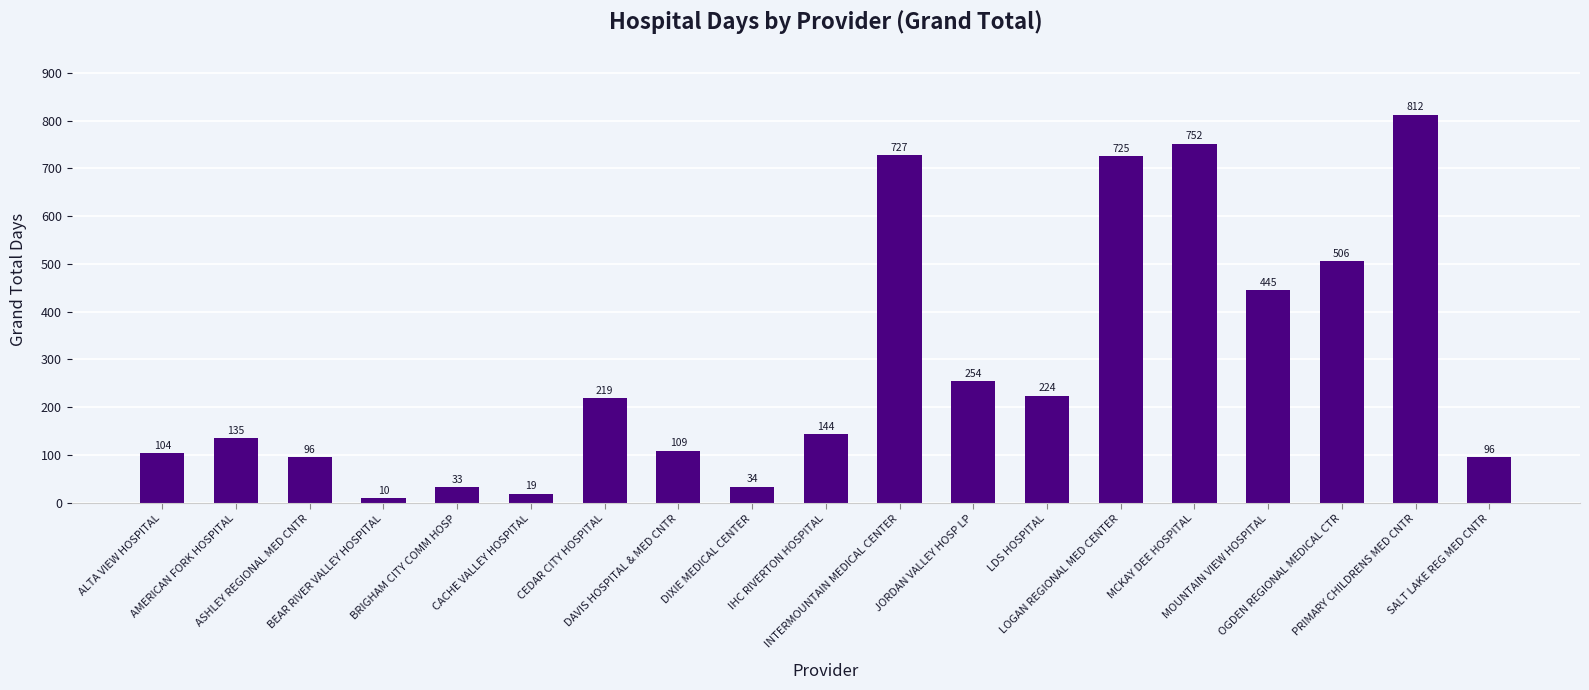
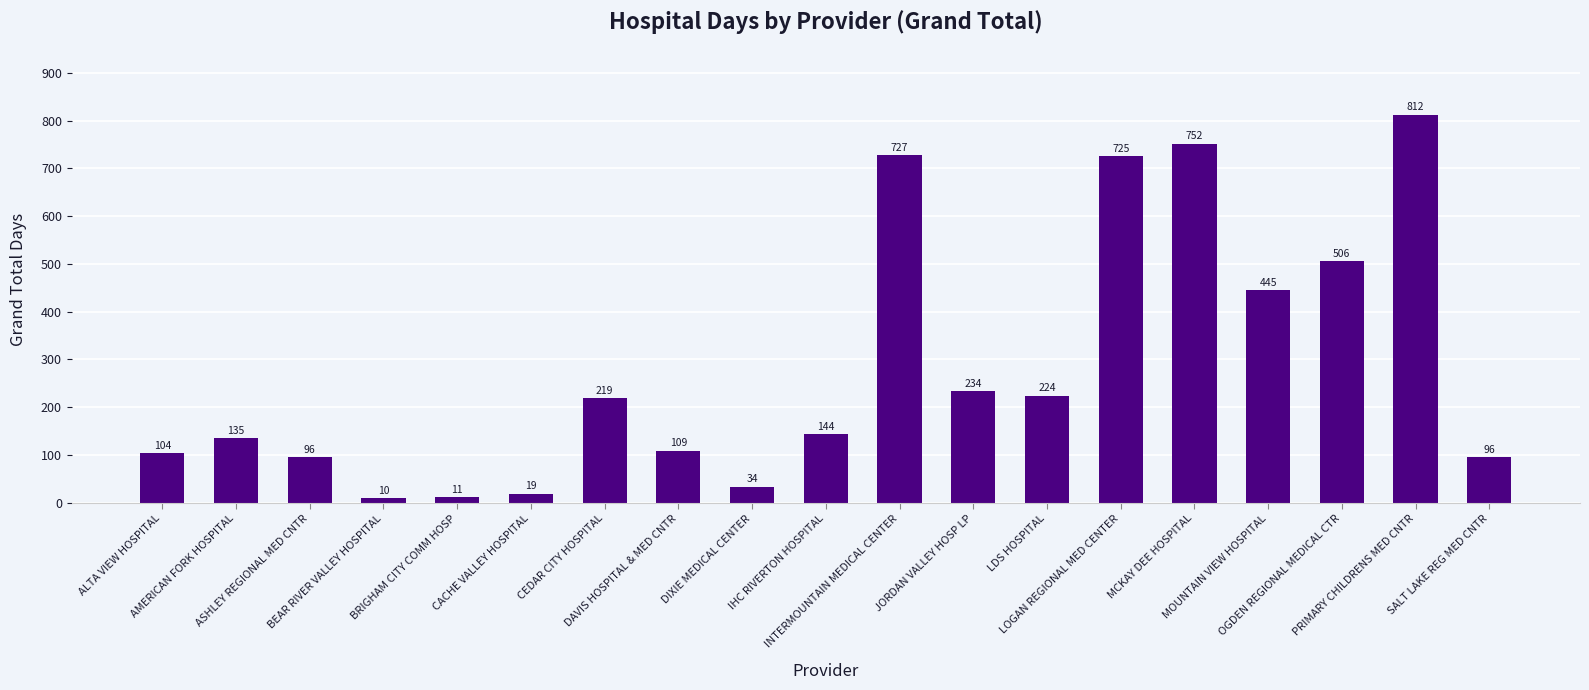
BRIGHAM CITY COMM HOSP: 33 -> 11
JORDAN VALLEY HOSP LP: 254 -> 234
